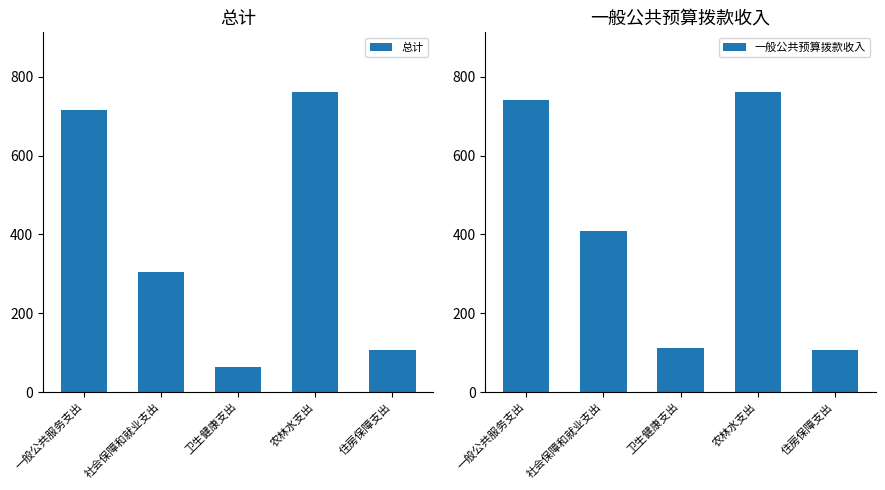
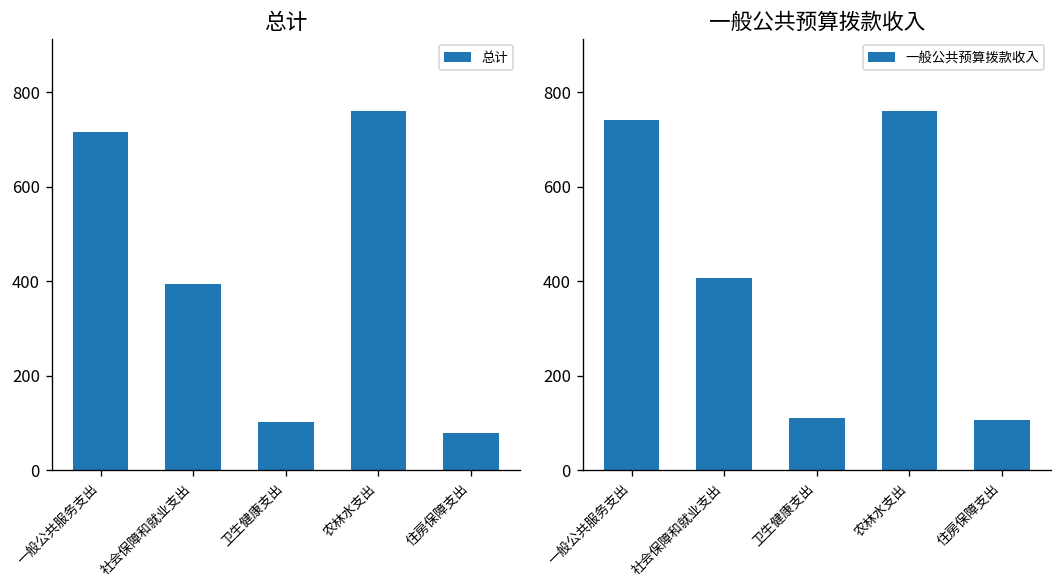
总计, 社会保障和就业支出: 310 -> 390
总计, 卫生健康支出: 60 -> 100
总计, 住房保障支出: 110 -> 80
